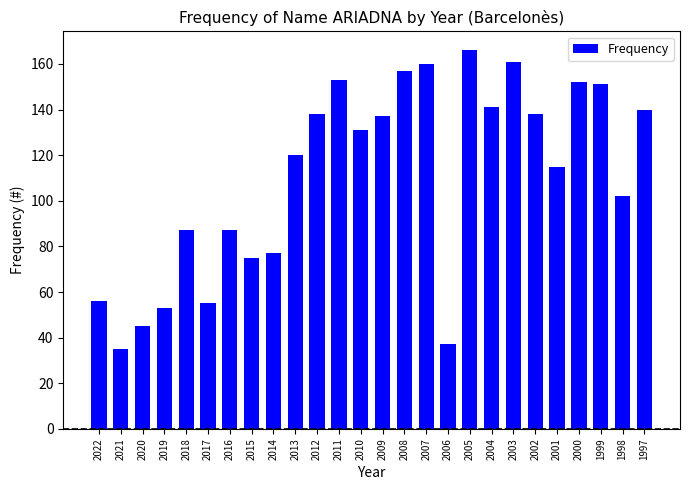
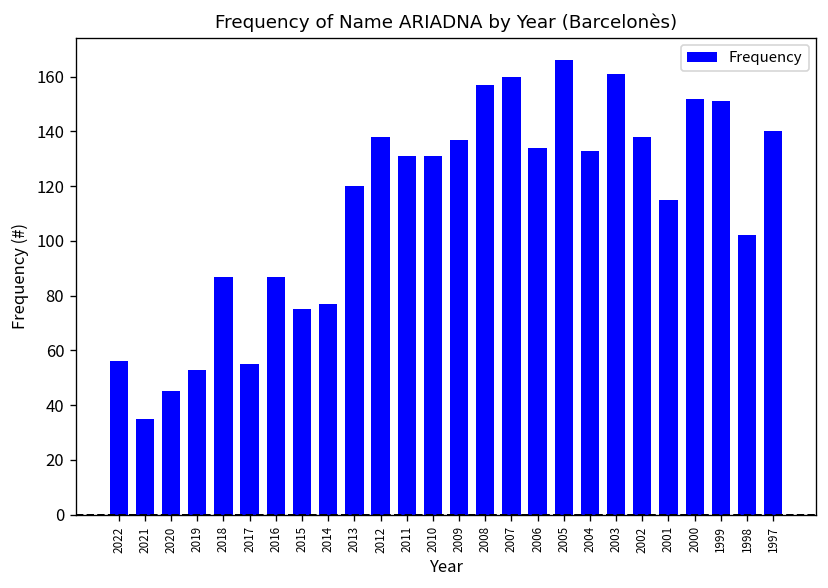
2011: 153 -> 131
2006: 37 -> 134
2004: 141 -> 133
